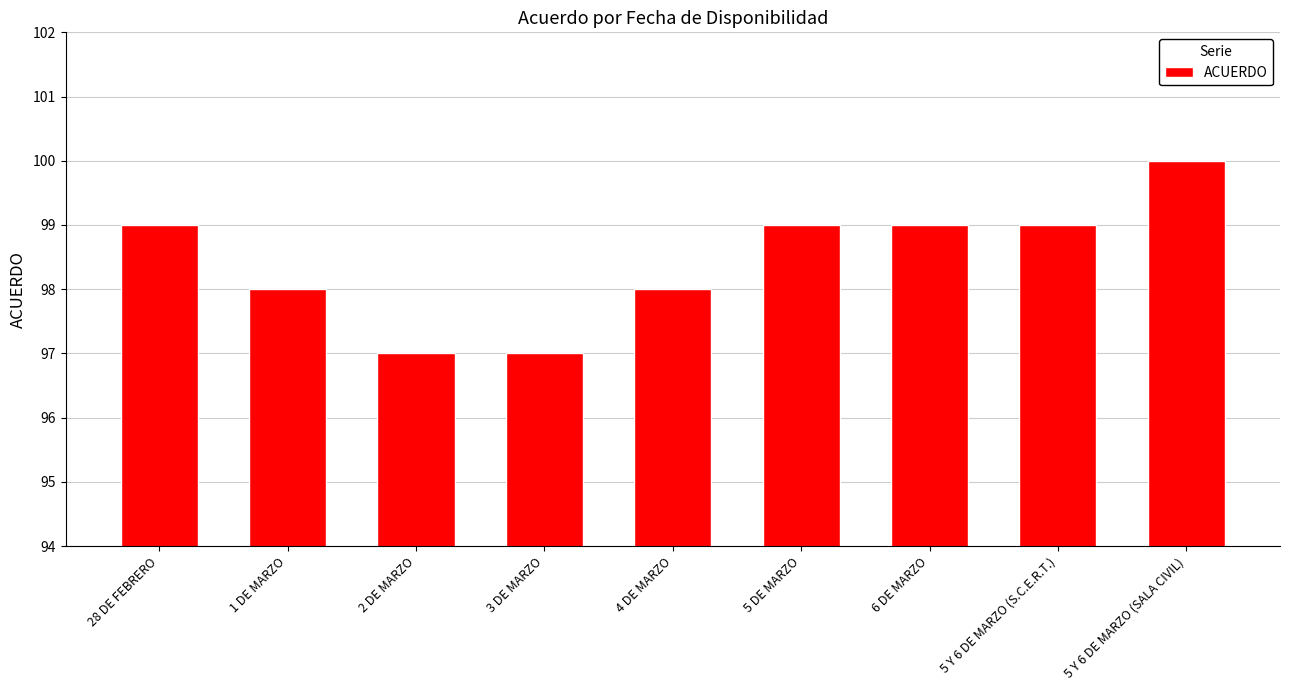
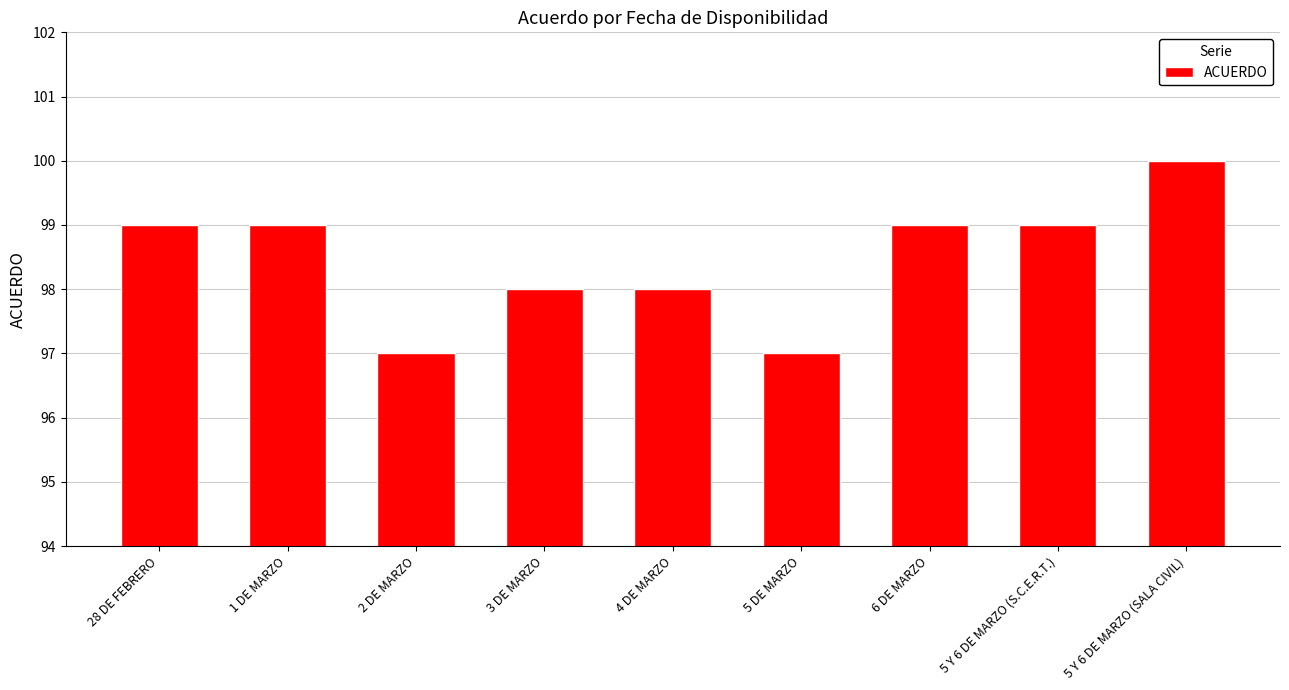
1 DE MARZO: 98 -> 99
3 DE MARZO: 97 -> 98
5 DE MARZO: 99 -> 97
